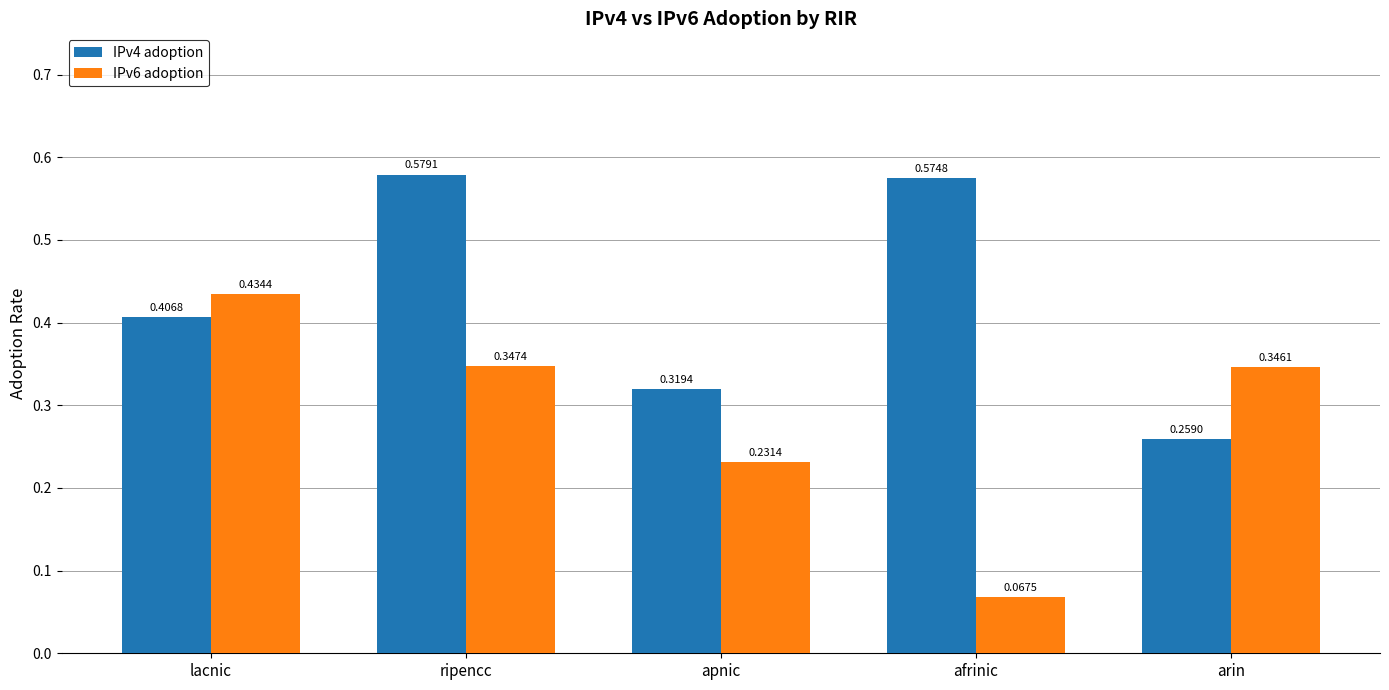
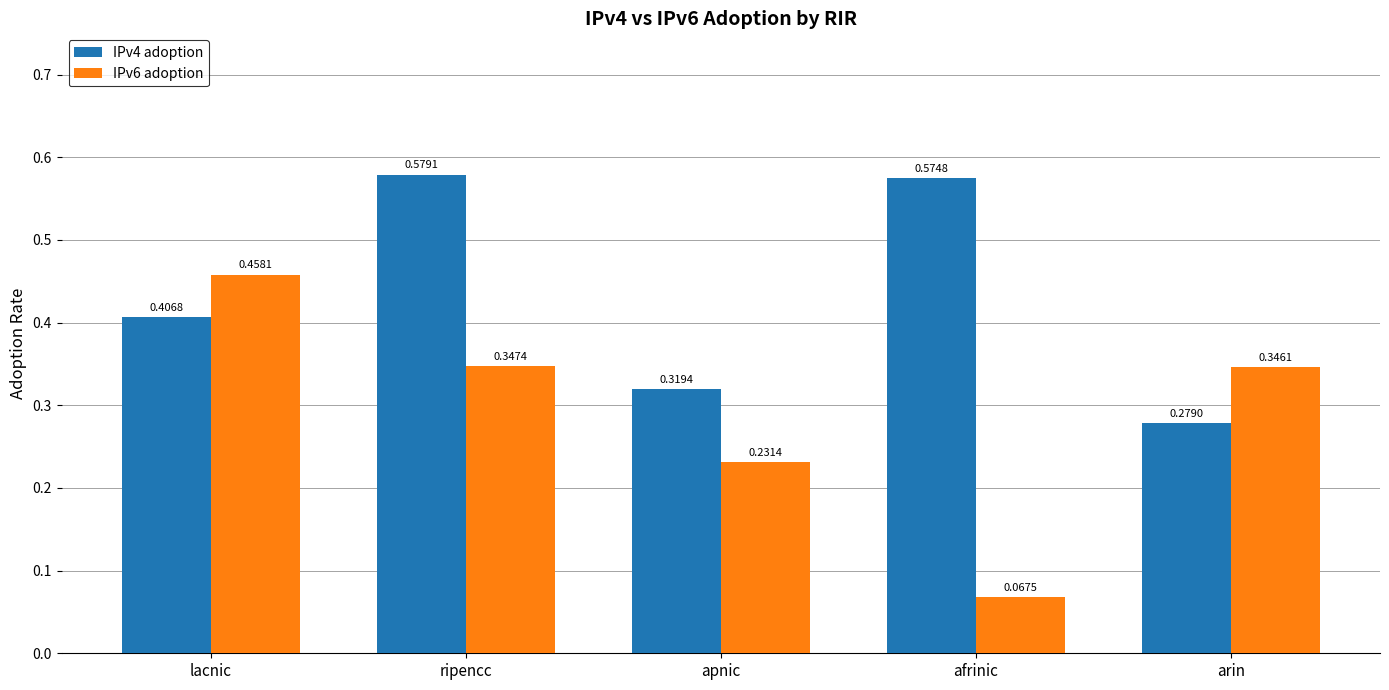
IPv6 adoption, lacnic: 0.4344 -> 0.4581
IPv4 adoption, arin: 0.2590 -> 0.2790
